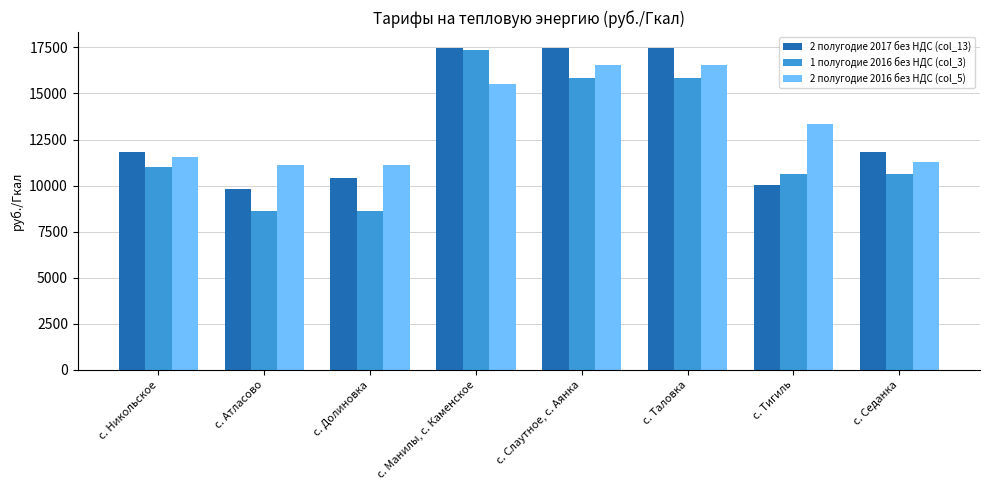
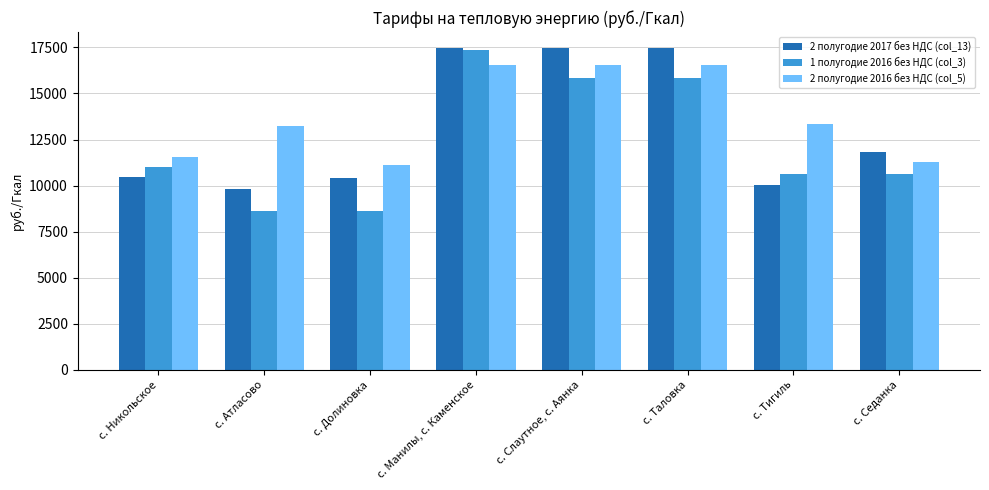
2 полугодие 2017 без НДС (col_13), с. Никольское: 11800 -> 10500
2 полугодие 2016 без НДС (col_5), с. Атласово: 11100 -> 13200
2 полугодие 2016 без НДС (col_5), с. Манилы, с. Каменское: 15500 -> 16500
